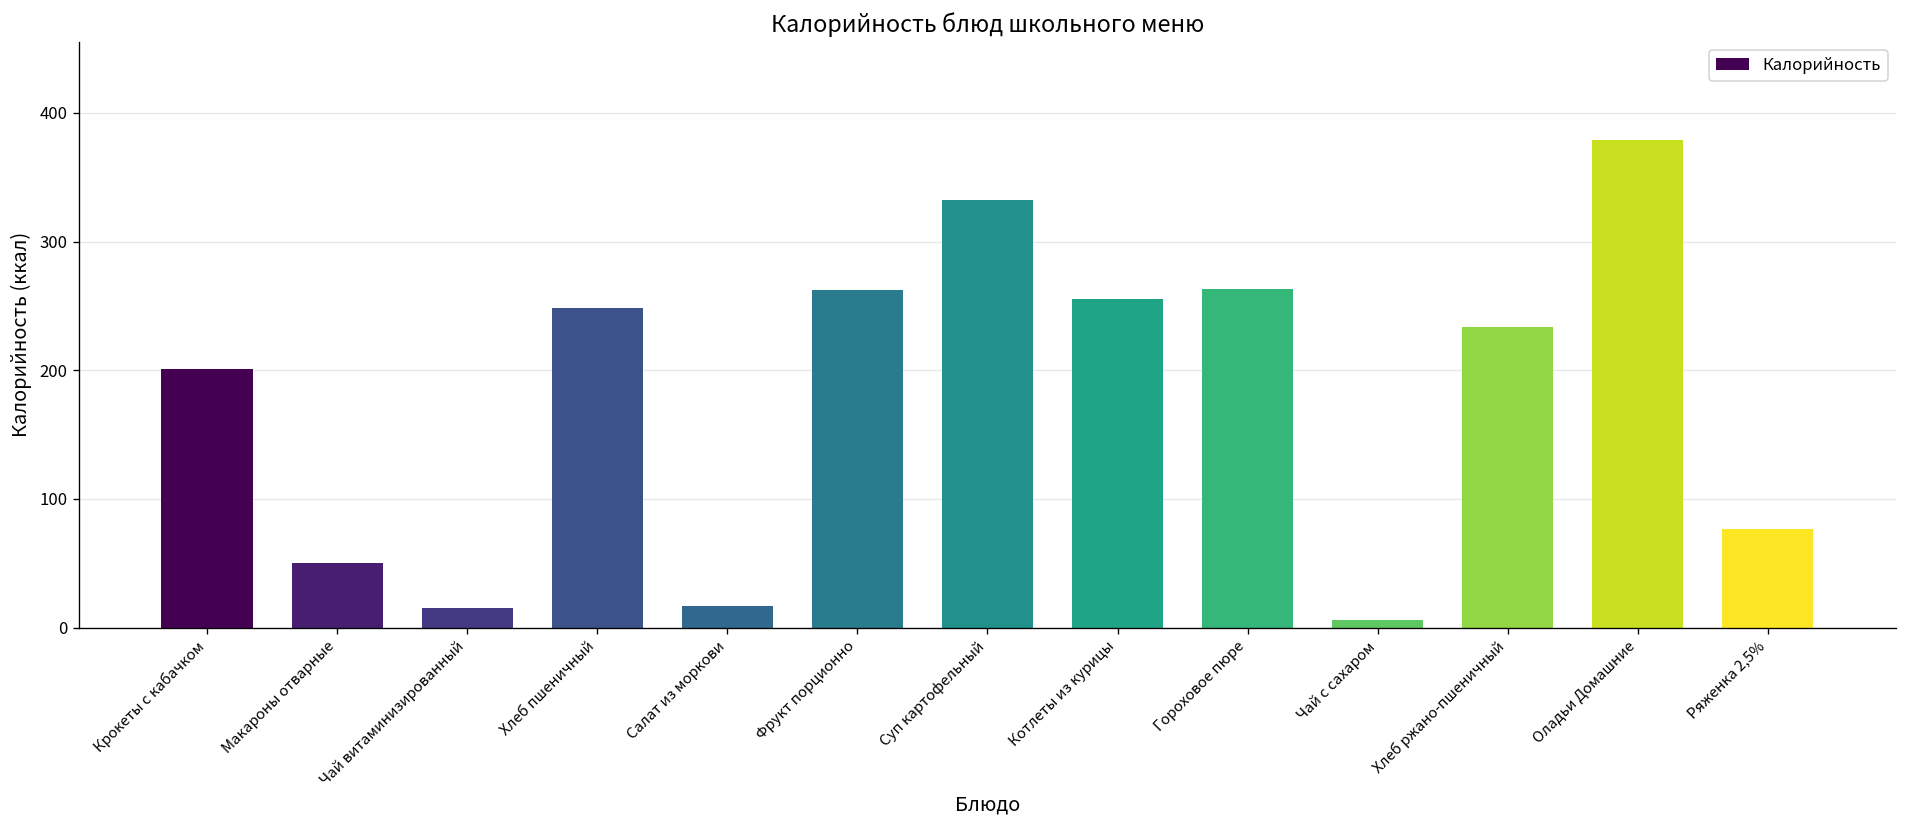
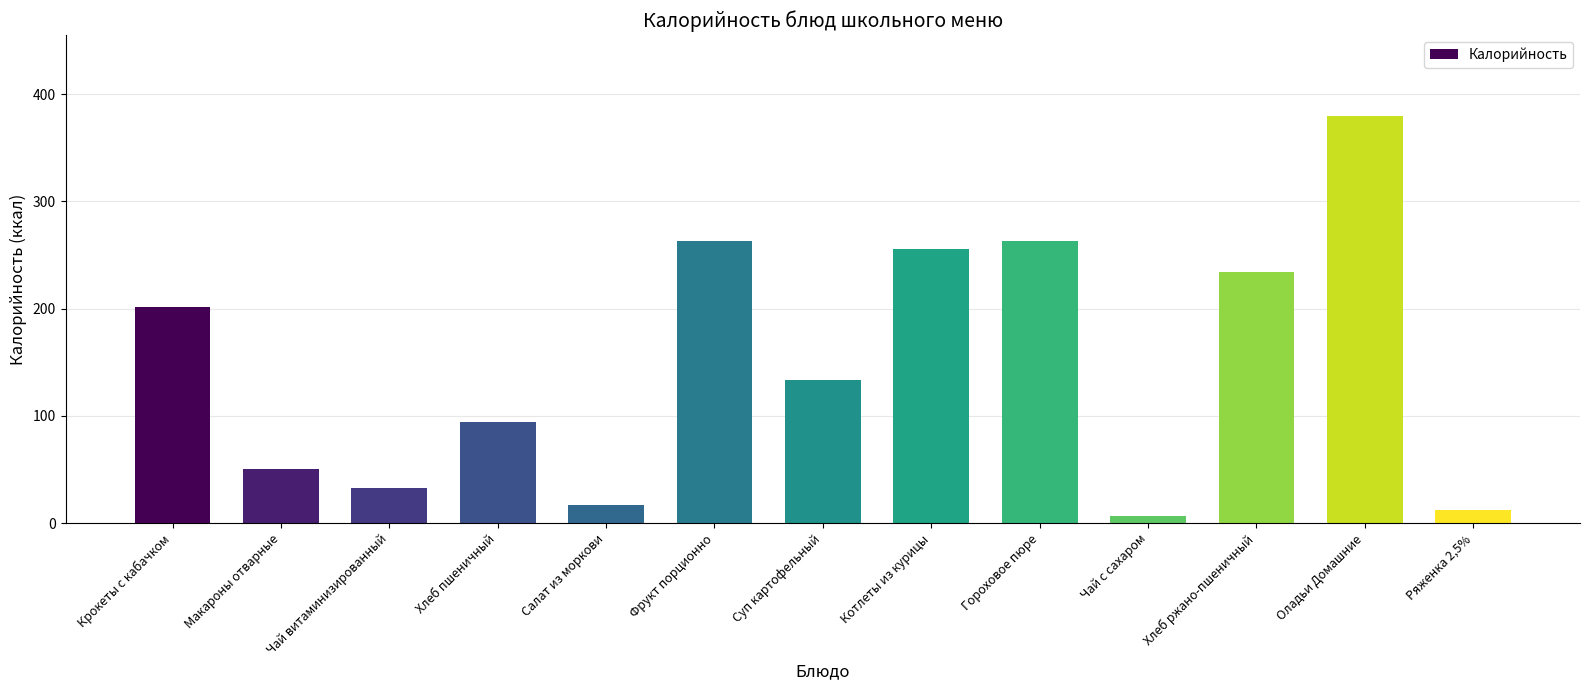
Чай витаминизированный: 15 -> 32
Хлеб пшеничный: 248 -> 94
Суп картофельный: 333 -> 133
Ряженка 2,5%: 76 -> 12
